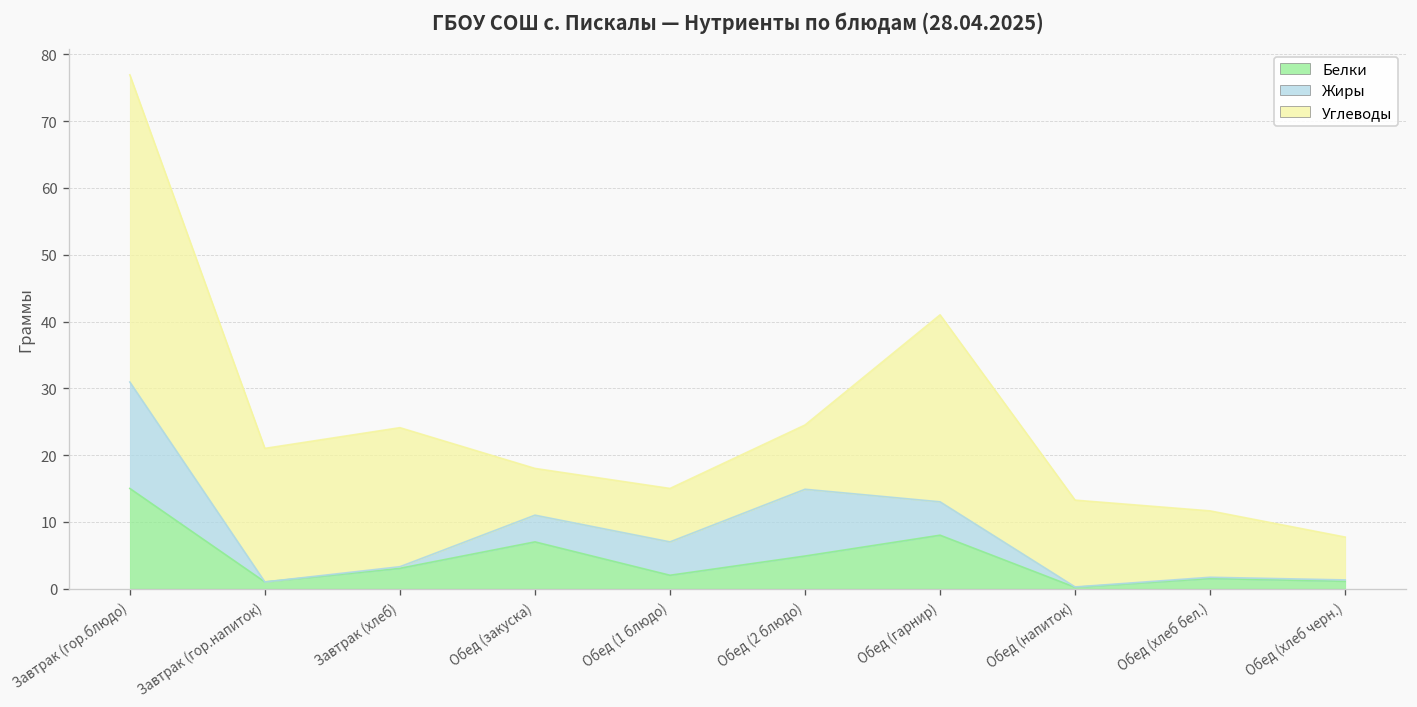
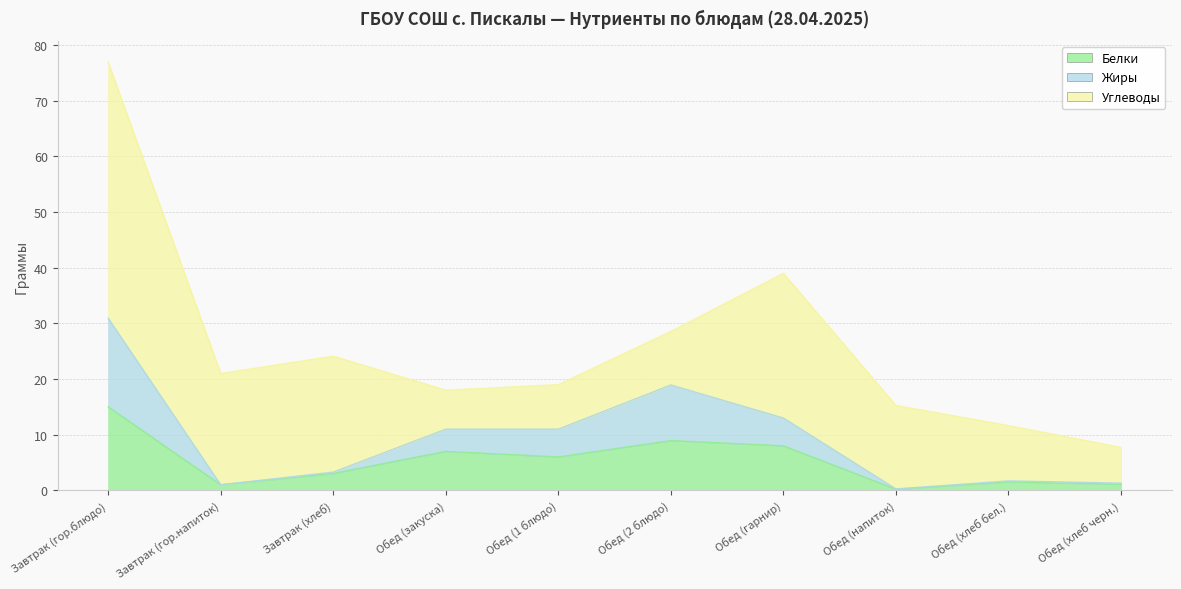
Белки, Обед (1 блюдо): 2 -> 6
Белки, Обед (2 блюдо): 5 -> 9
Углеводы, Обед (гарнир): 28 -> 26
Углеводы, Обед (напиток): 13 -> 15
